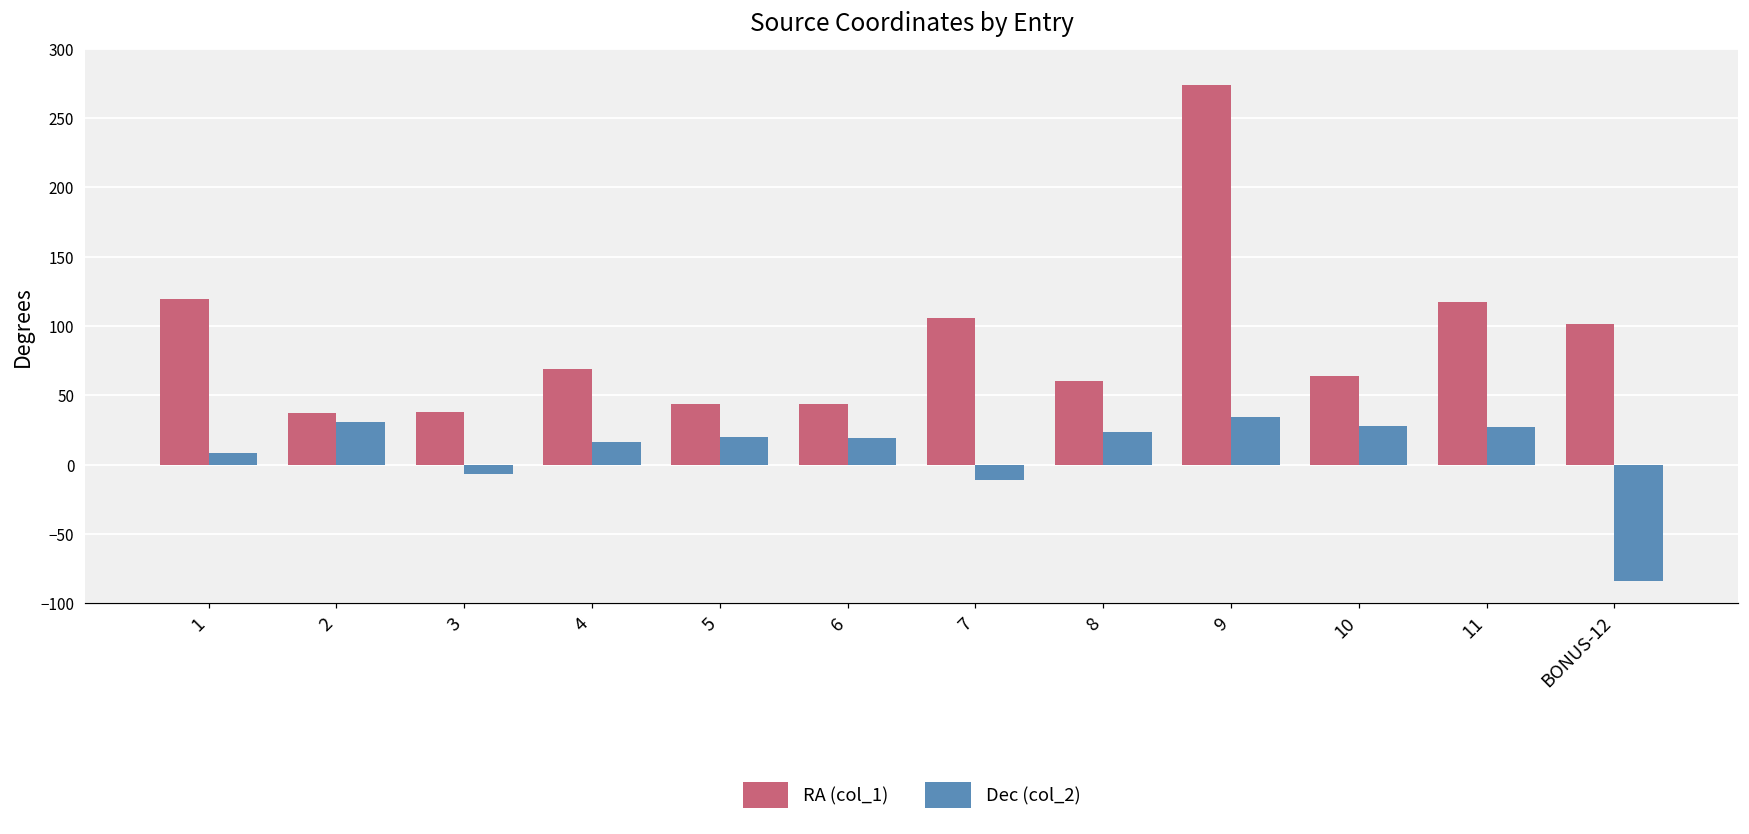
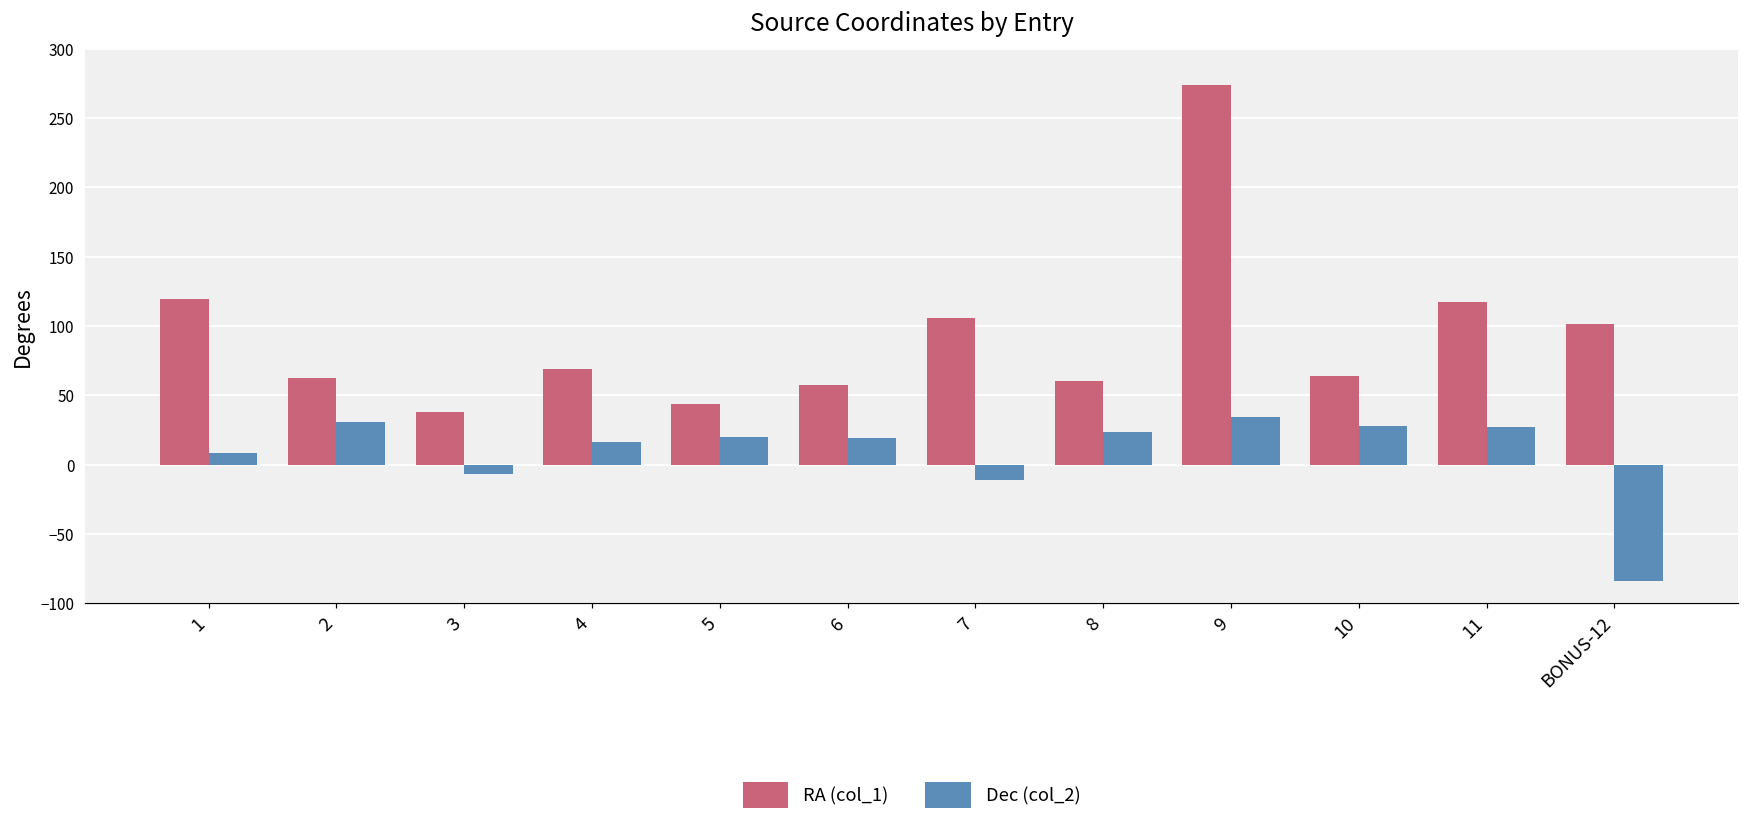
RA (col_1), 2: 37 -> 62
RA (col_1), 6: 44 -> 58
